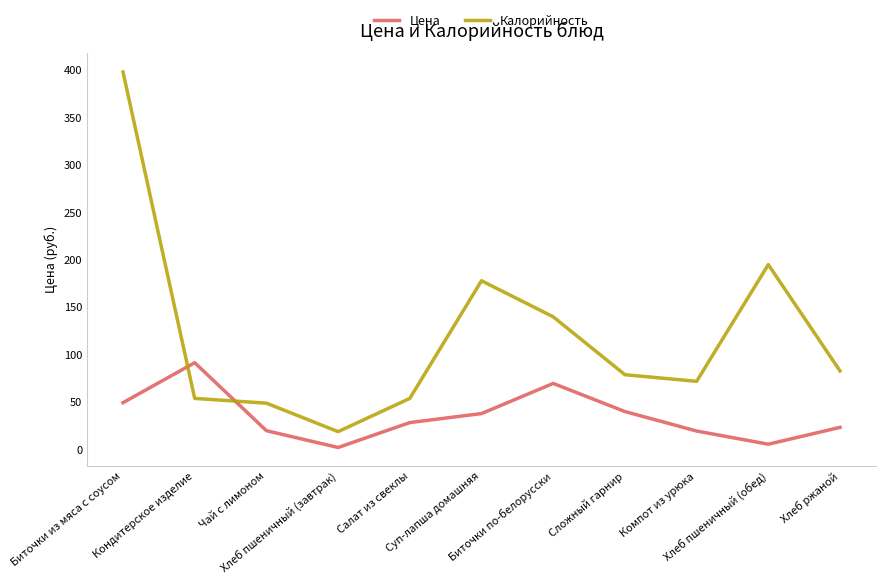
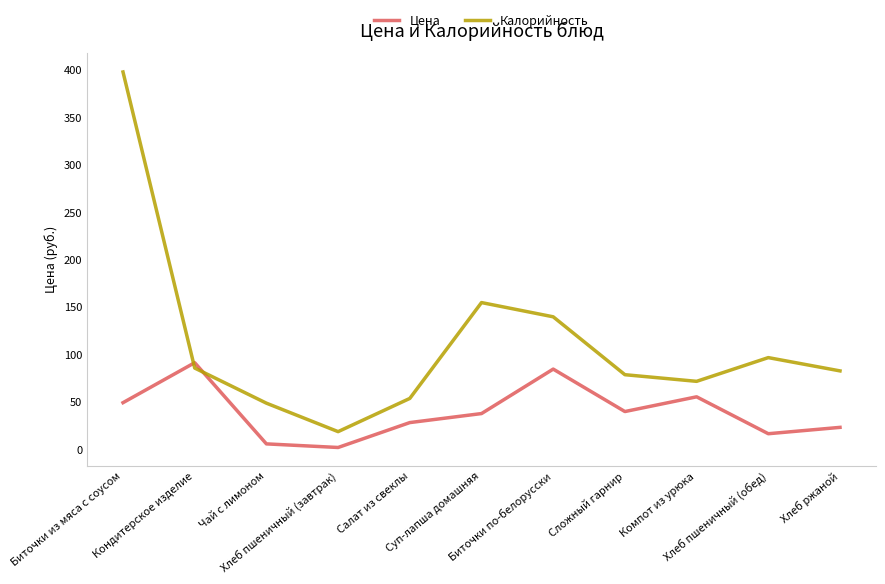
Калорийность, Кондитерское изделие: 50 -> 90
Цена, Чай с лимоном: 20 -> 10
Калорийность, Суп-лапша домашняя: 180 -> 160
Цена, Биточки по-белорусски: 70 -> 80
Цена, Компот из урюка: 20 -> 60
Цена, Хлеб пшеничный (обед): 10 -> 20
Калорийность, Хлеб пшеничный (обед): 200 -> 100
